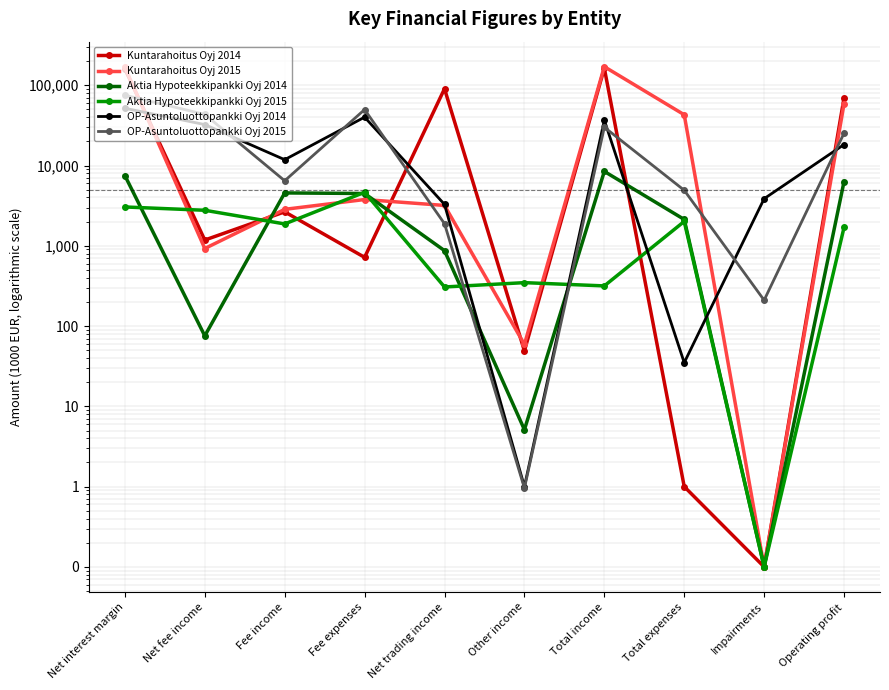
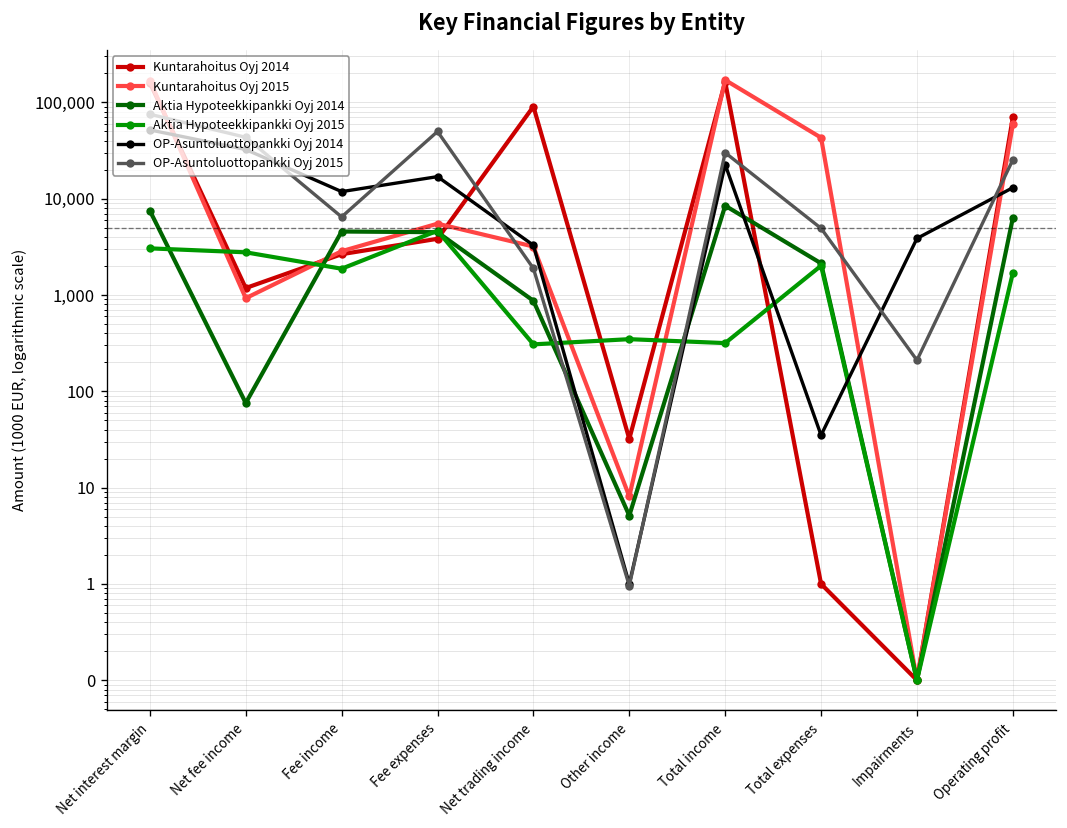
Kuntarahoitus Oyj 2014, Fee expenses: 700 -> 4,000
Kuntarahoitus Oyj 2015, Fee expenses: 4,000 -> 5,000
OP-Asuntoluottopankki Oyj 2014, Fee expenses: 40,000 -> 17,000
Kuntarahoitus Oyj 2014, Other income: 50 -> 32
Kuntarahoitus Oyj 2015, Other income: 60 -> 8
OP-Asuntoluottopankki Oyj 2014, Total income: 40,000 -> 23,000
OP-Asuntoluottopankki Oyj 2014, Operating profit: 18,000 -> 13,000
